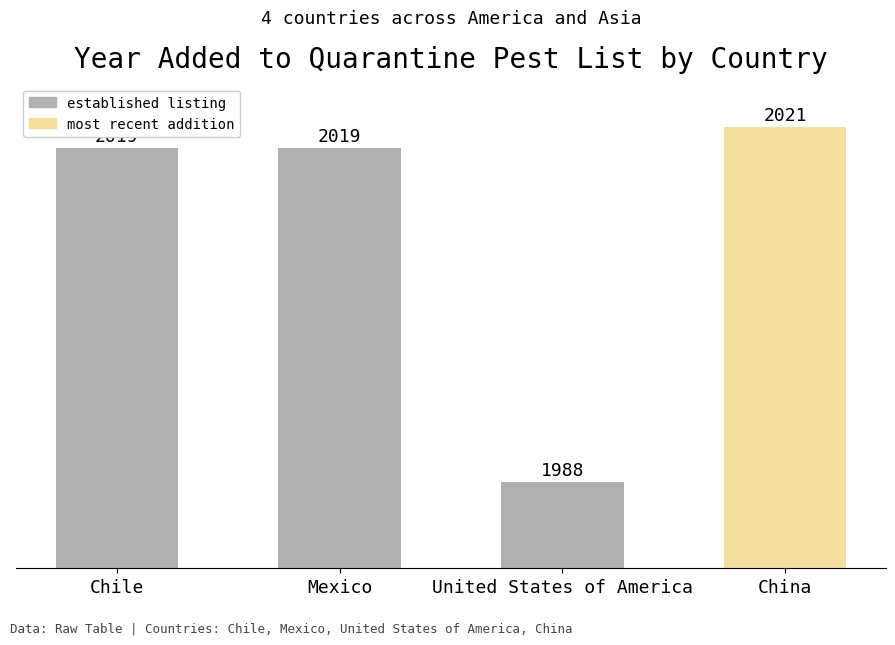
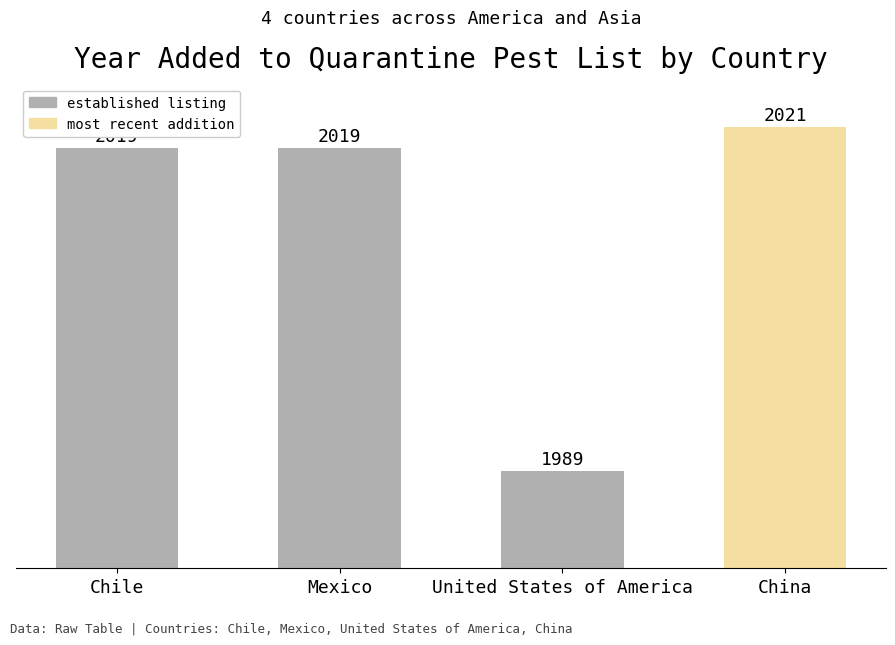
United States of America: 1988 -> 1989
